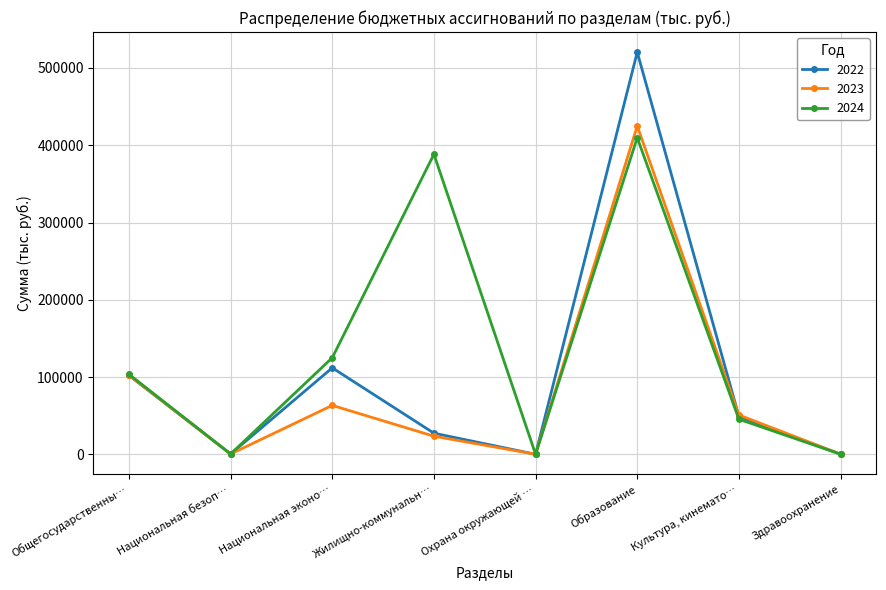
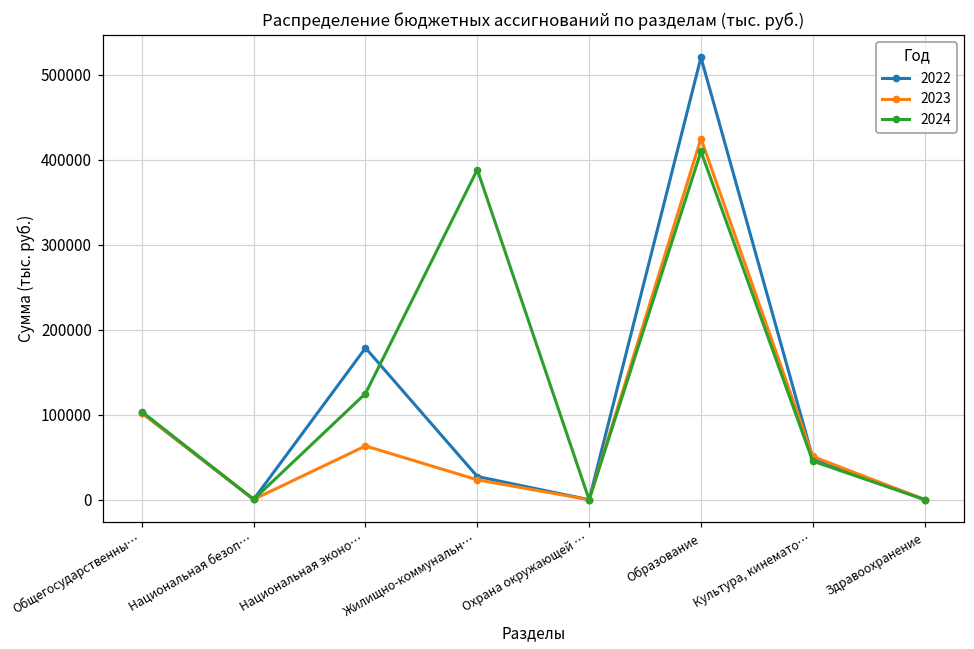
2022, Национальная эконо…: 110000 -> 180000
